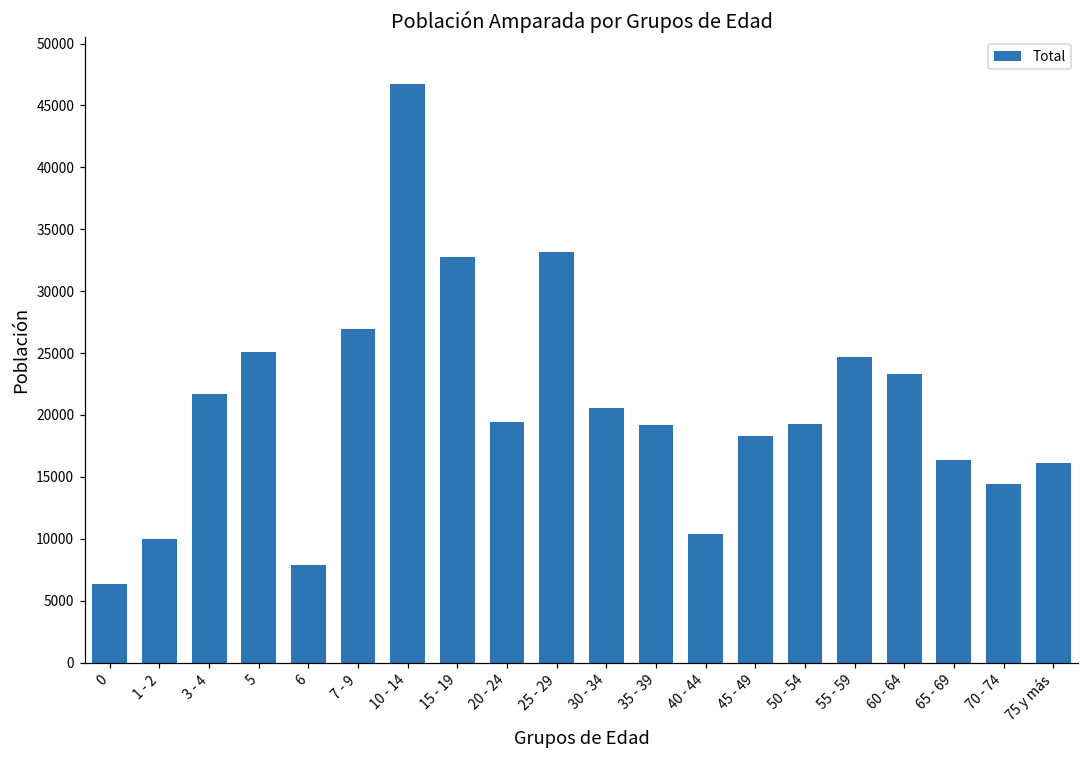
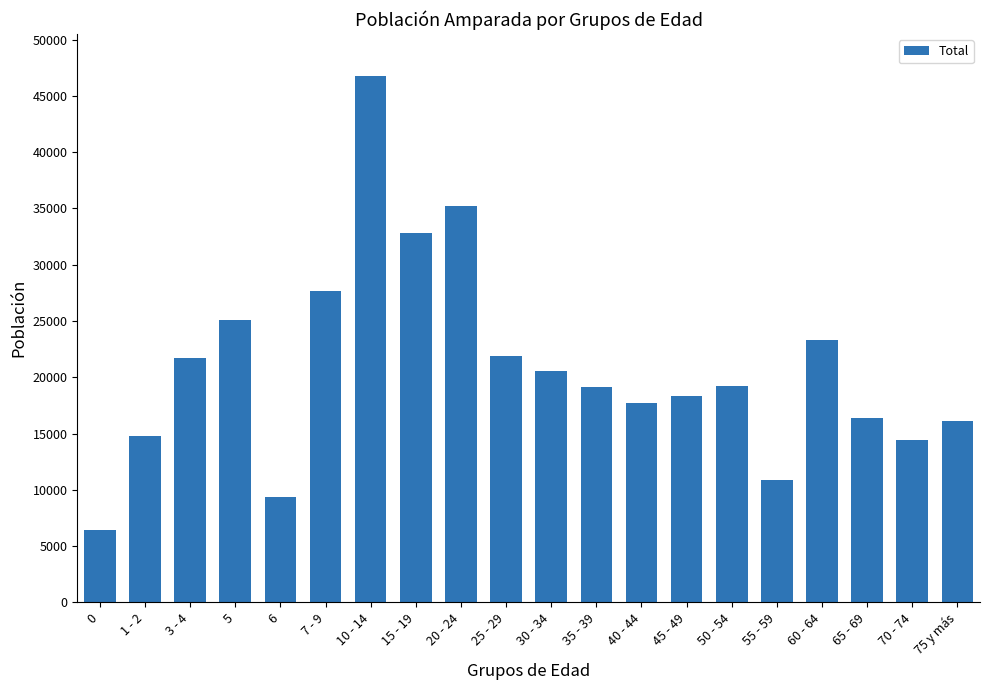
1 - 2: 10000 -> 14800
6: 7900 -> 9400
7 - 9: 26900 -> 27700
20 - 24: 19400 -> 35200
25 - 29: 33200 -> 21900
40 - 44: 10400 -> 17700
55 - 59: 24700 -> 10900
